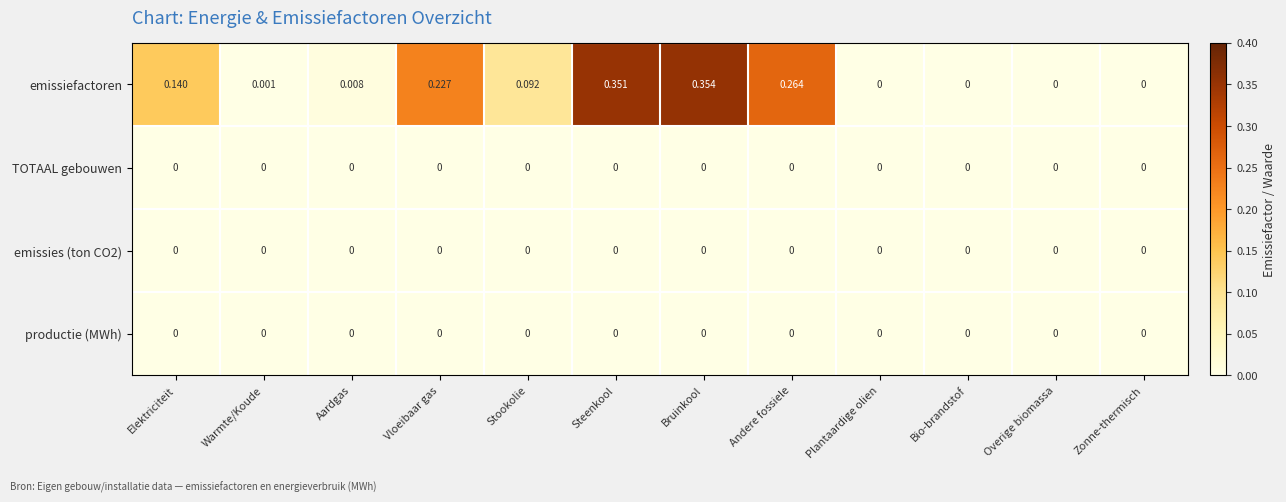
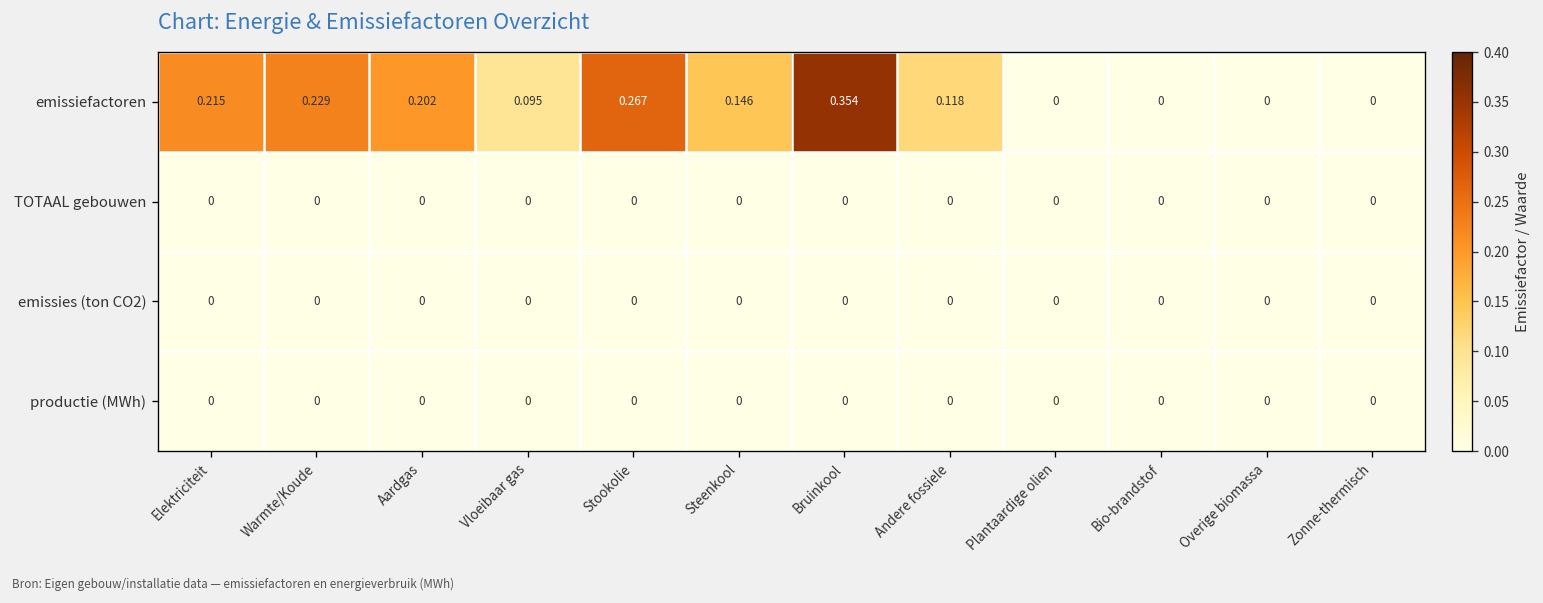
emissiefactoren, Elektriciteit: 0.140 -> 0.215
emissiefactoren, Warmte/Koude: 0.001 -> 0.229
emissiefactoren, Aardgas: 0.008 -> 0.202
emissiefactoren, Vloeibaar gas: 0.227 -> 0.095
emissiefactoren, Stookolie: 0.092 -> 0.267
emissiefactoren, Steenkool: 0.351 -> 0.146
emissiefactoren, Andere fossiele: 0.264 -> 0.118
